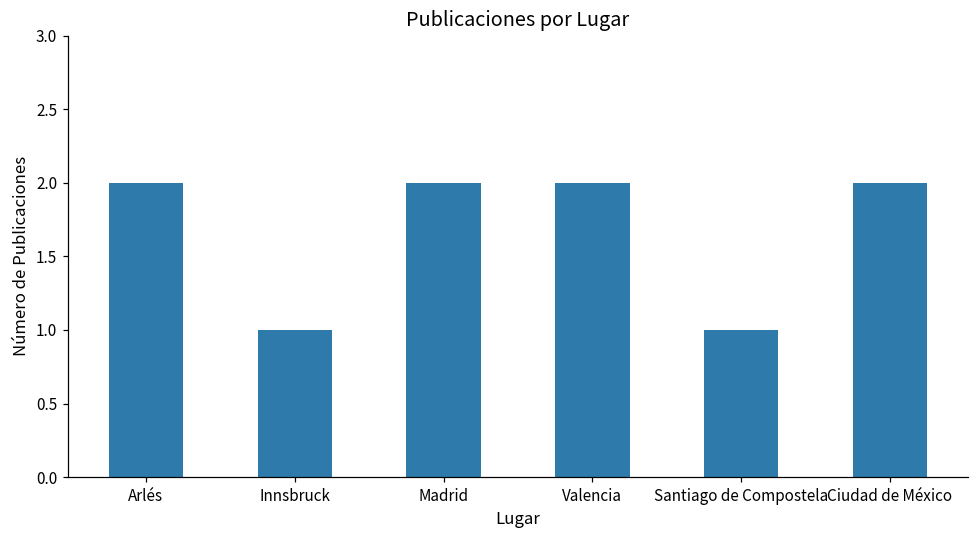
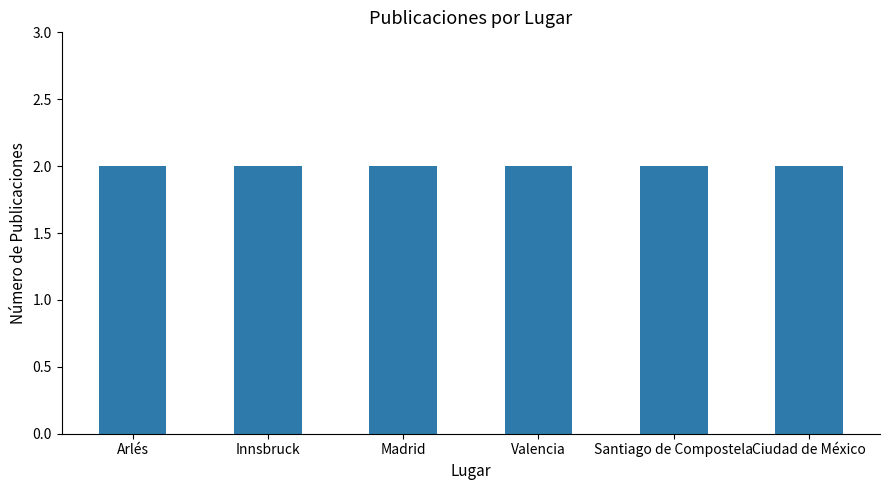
Innsbruck: 1 -> 2
Santiago de Compostela: 1 -> 2
